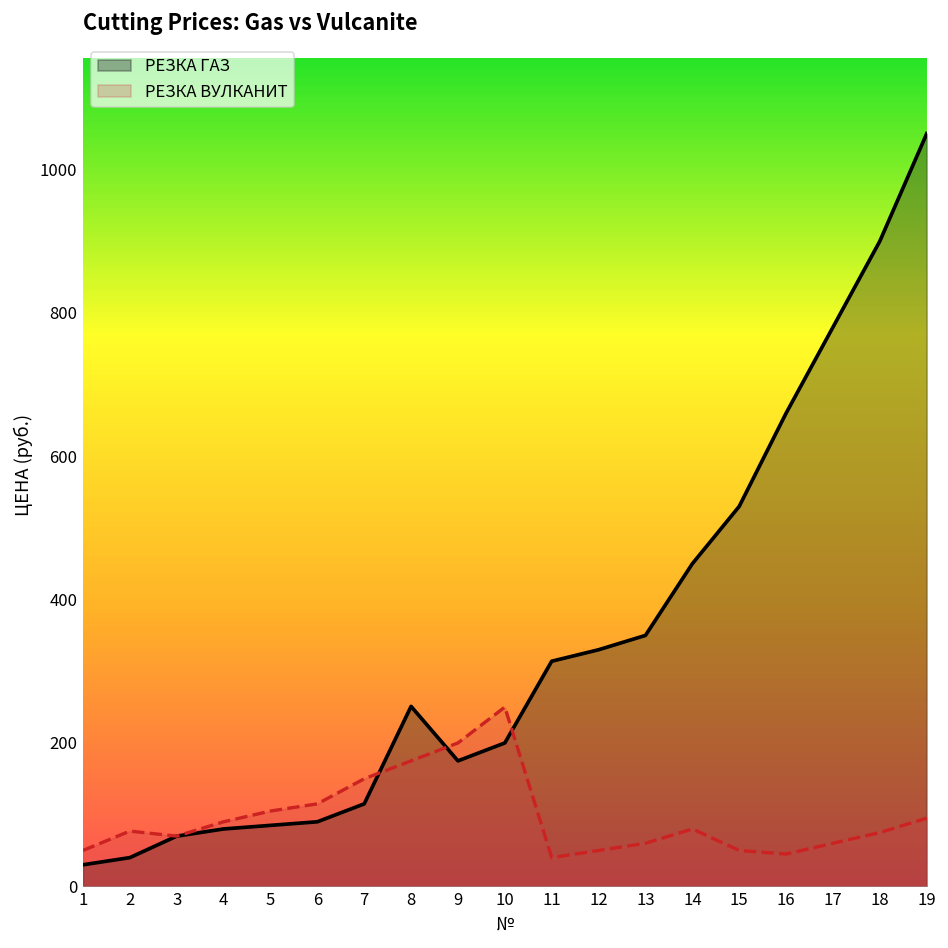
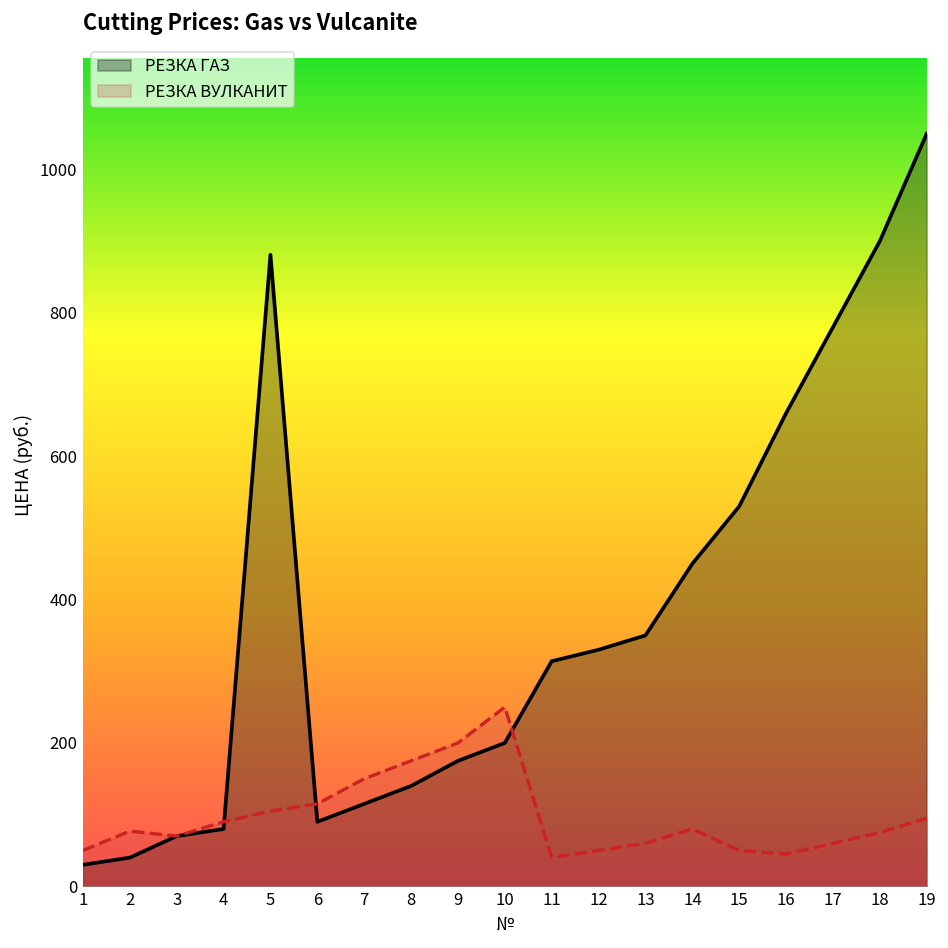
РЕЗКА ГАЗ, 5: 90 -> 880
РЕЗКА ГАЗ, 8: 250 -> 140
